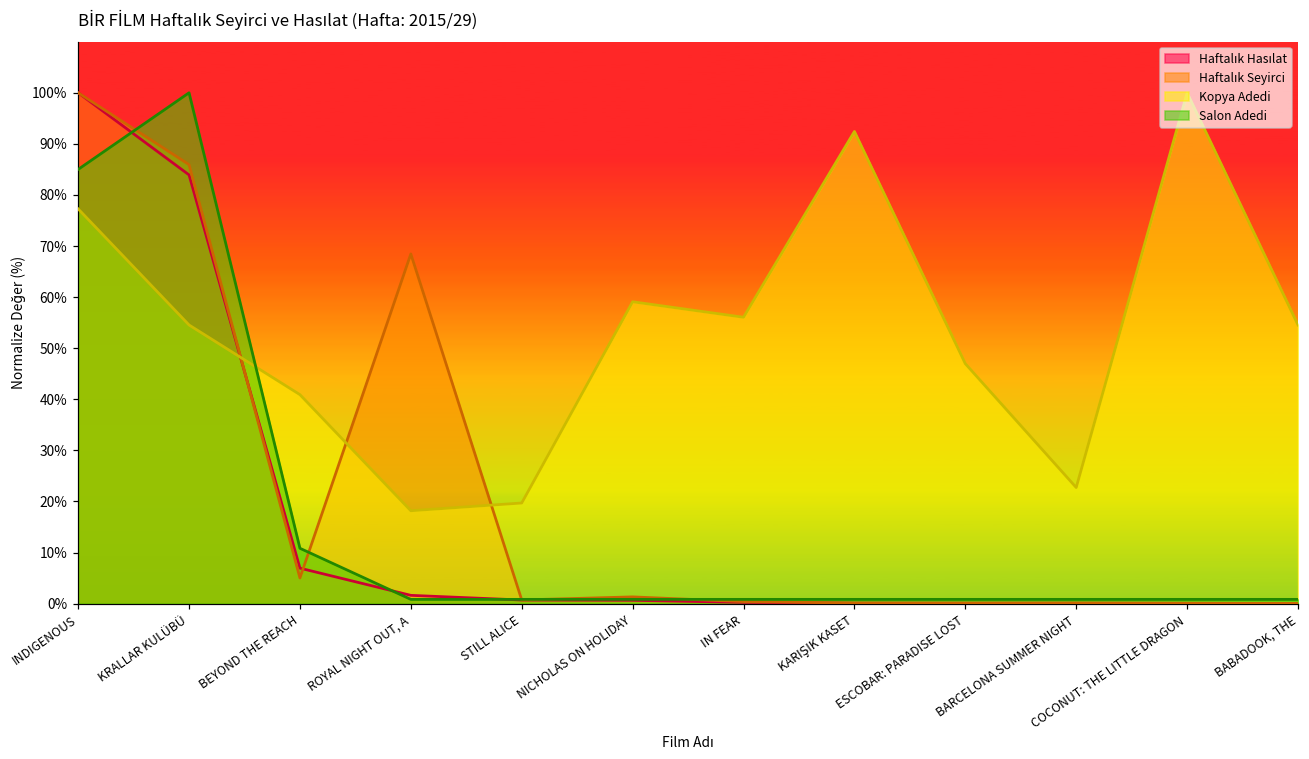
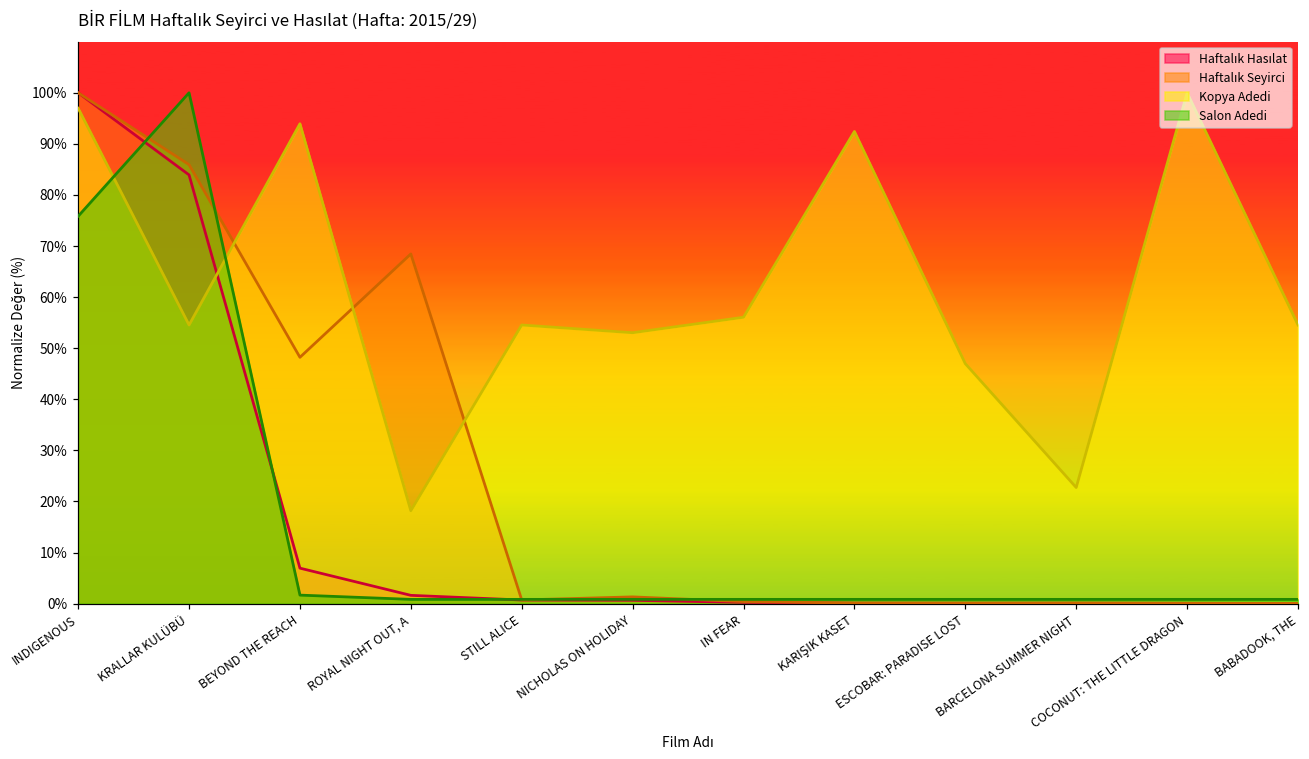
Kopya Adedi, INDIGENOUS: 77% -> 97%
Salon Adedi, INDIGENOUS: 85% -> 76%
Haftalık Seyirci, BEYOND THE REACH: 5% -> 48%
Kopya Adedi, BEYOND THE REACH: 41% -> 94%
Salon Adedi, BEYOND THE REACH: 11% -> 2%
Kopya Adedi, STILL ALICE: 20% -> 55%
Kopya Adedi, NICHOLAS ON HOLIDAY: 59% -> 53%
